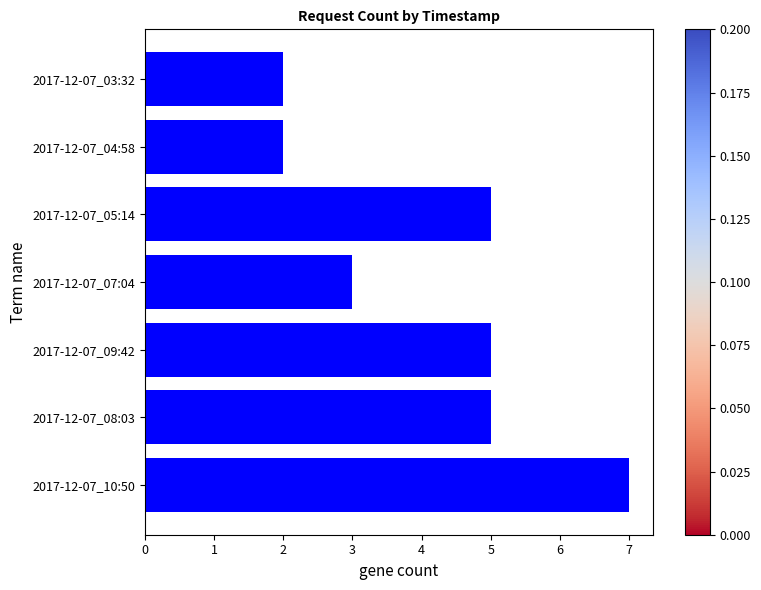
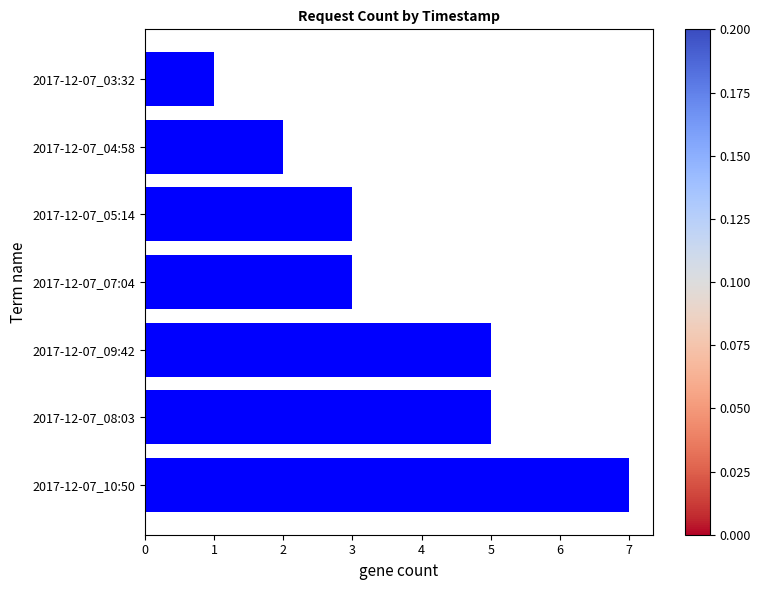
2017-12-07_03:32: 2 -> 1
2017-12-07_05:14: 5 -> 3
